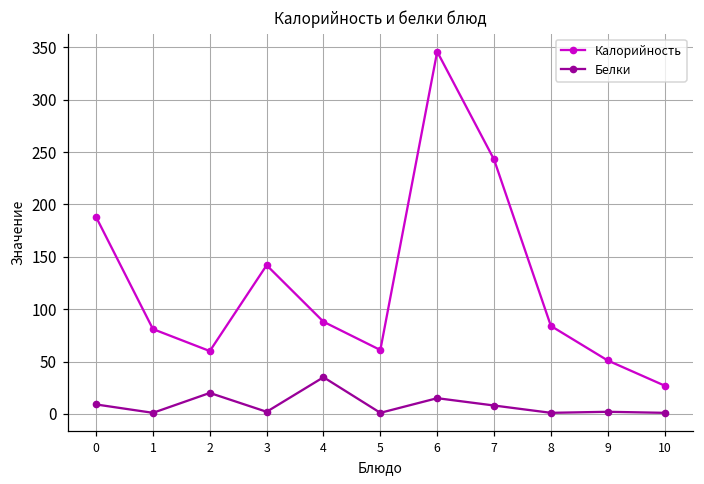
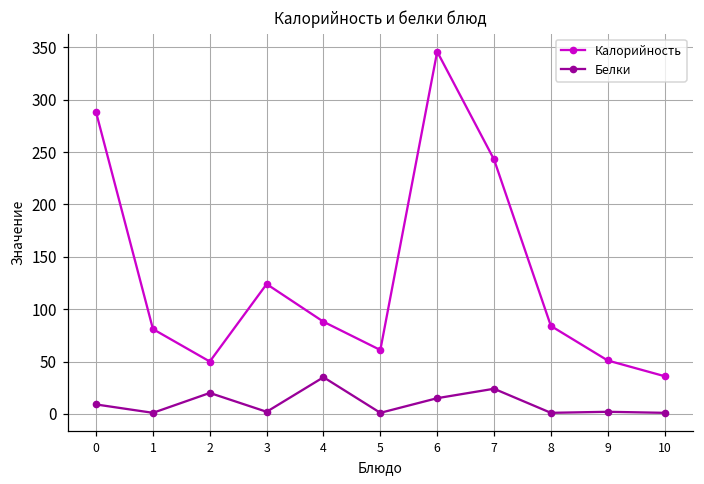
Калорийность, 0: 190 -> 290
Калорийность, 2: 60 -> 50
Калорийность, 3: 140 -> 120
Белки, 7: 10 -> 20
Калорийность, 10: 30 -> 40
